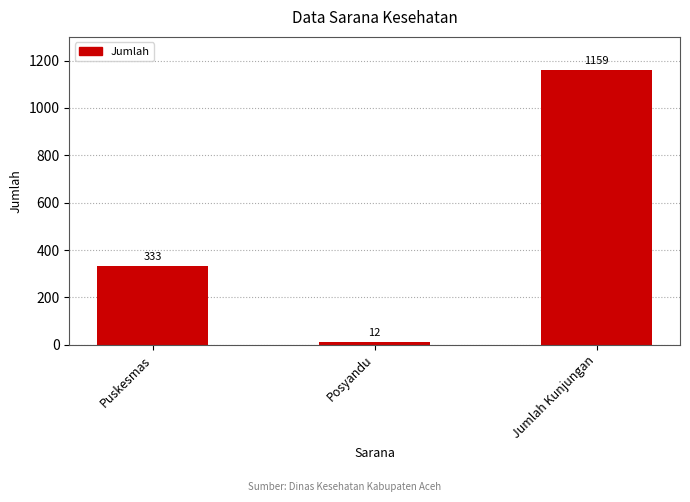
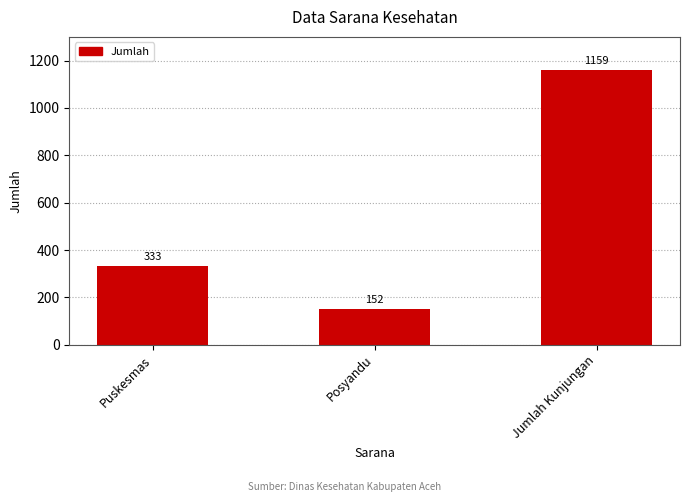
Posyandu: 12 -> 152
